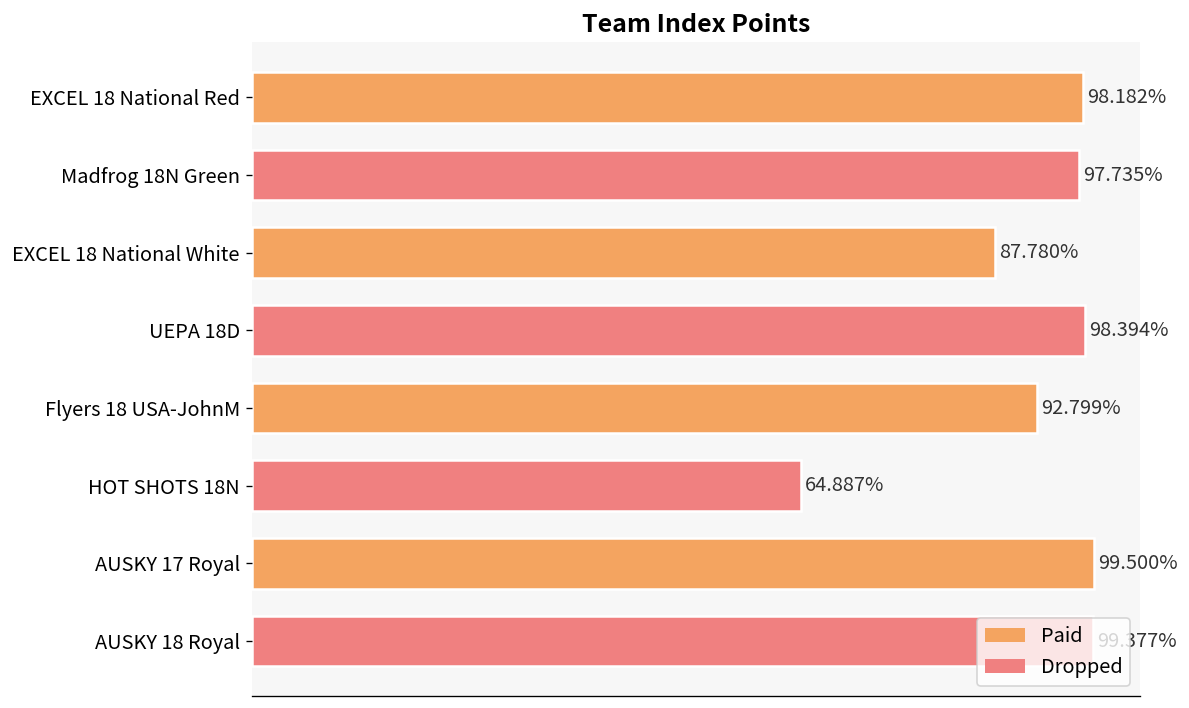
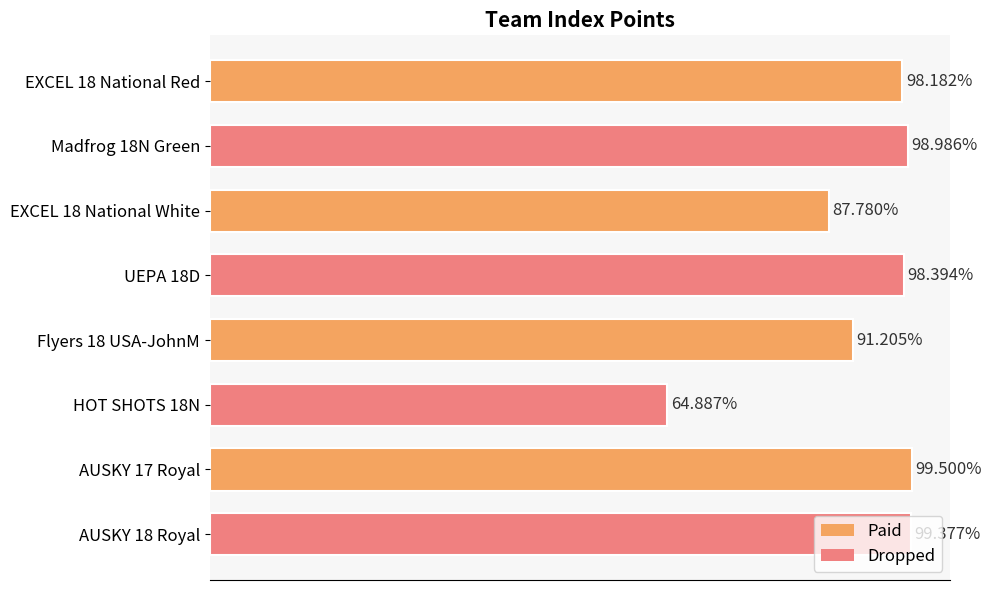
Madfrog 18N Green: 97.735% -> 98.986%
Flyers 18 USA-JohnM: 92.799% -> 91.205%
